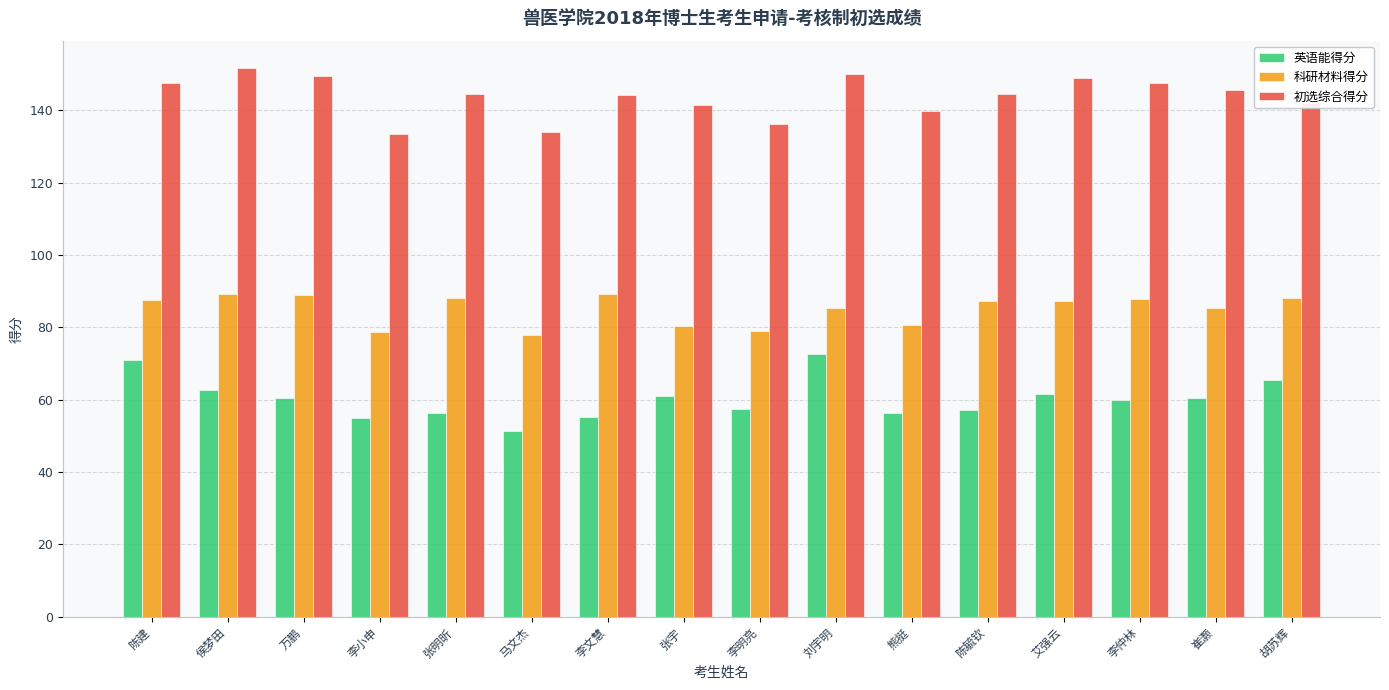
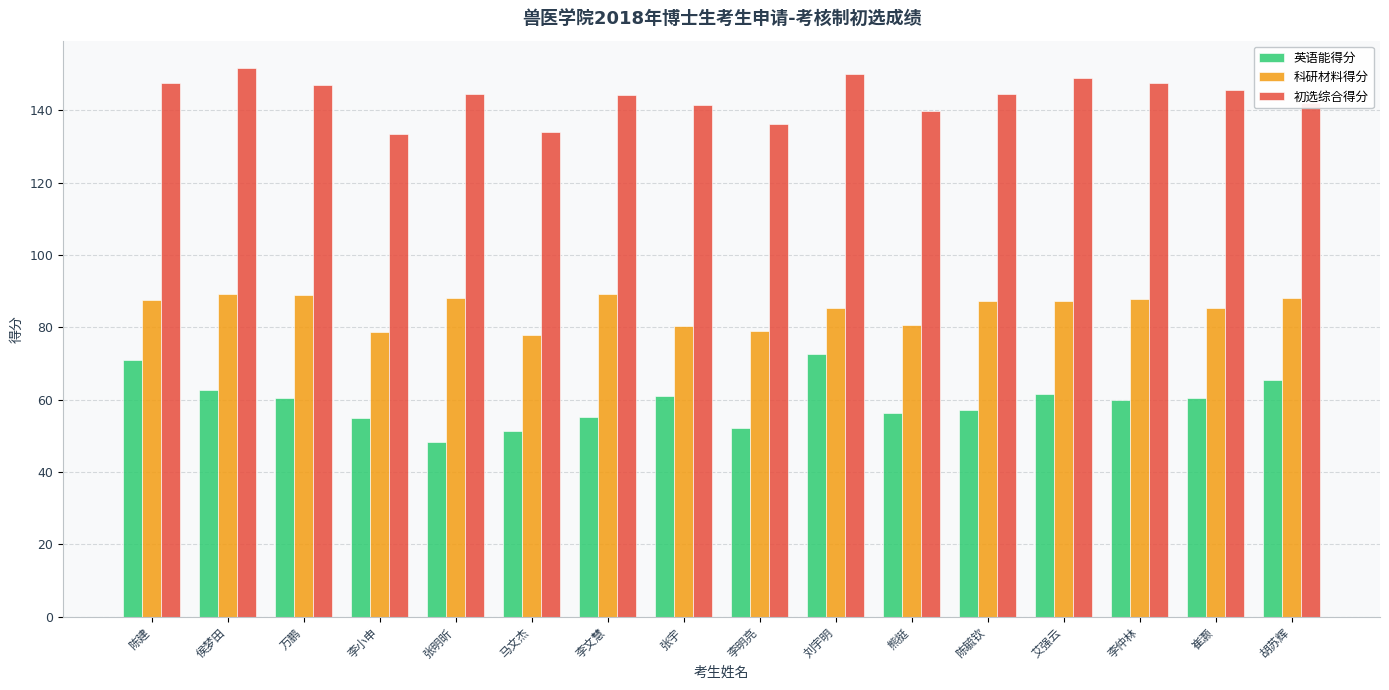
初选综合得分, 万鹏: 150 -> 147
英语能得分, 张明昕: 56 -> 48
英语能得分, 李明亮: 57 -> 52
